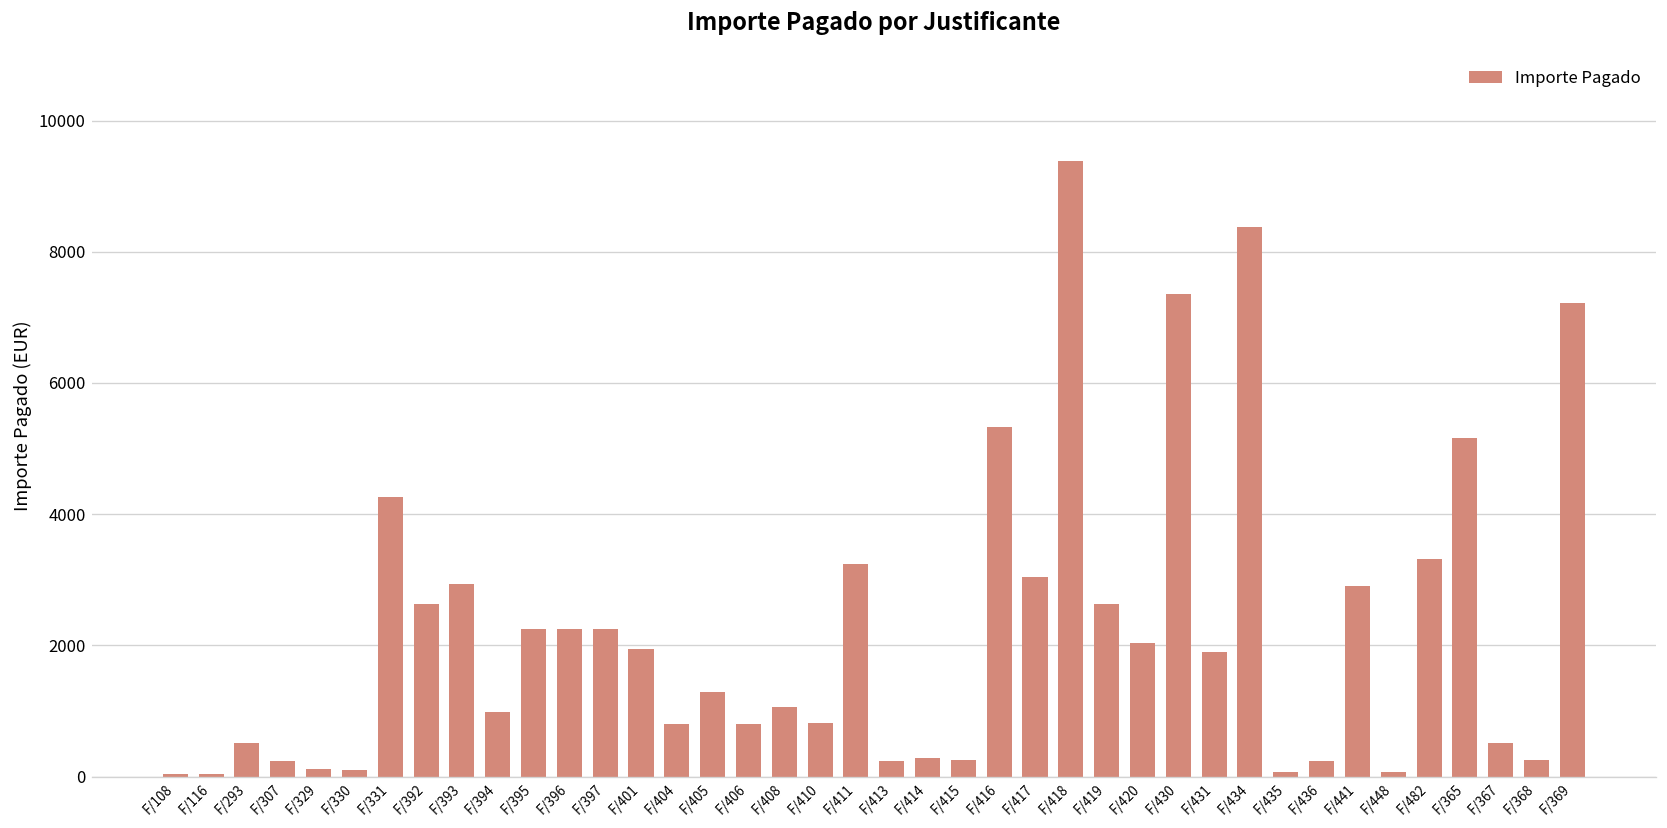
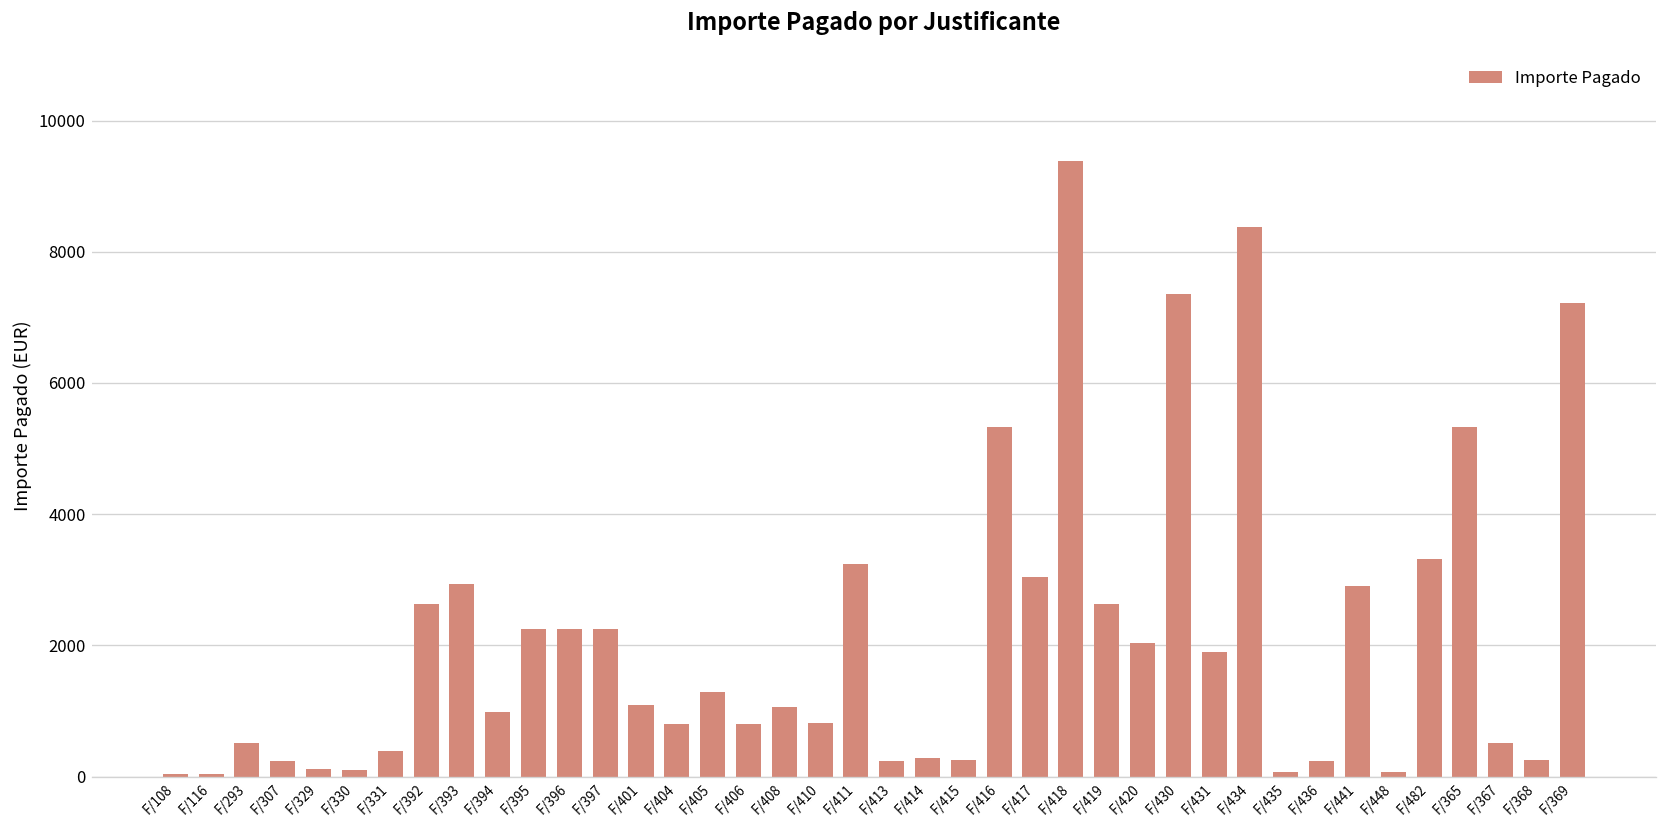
F/331: 4300 -> 400
F/401: 1900 -> 1100
F/365: 5200 -> 5300
